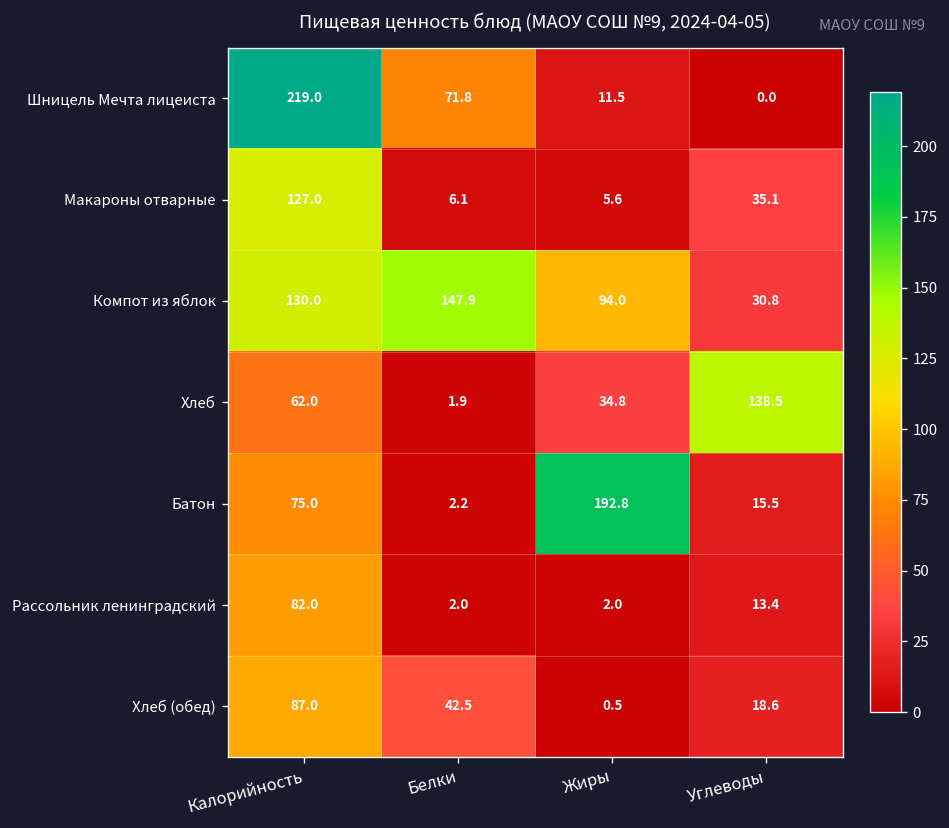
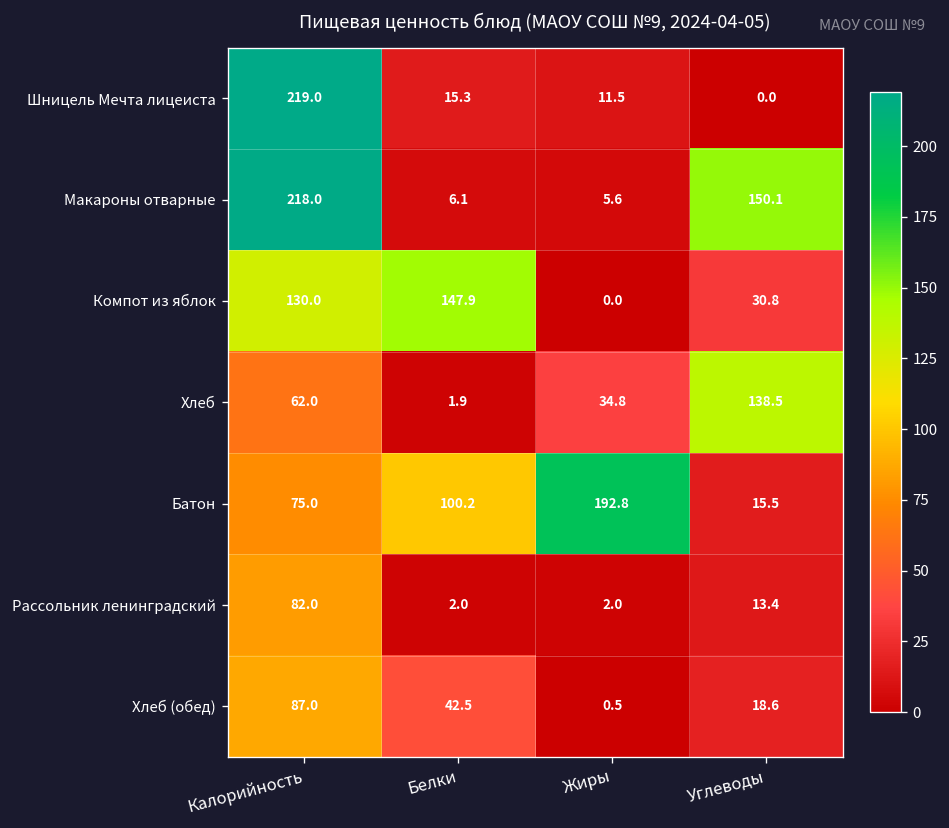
Шницель Мечта лицеиста, Белки: 71.8 -> 15.3
Макароны отварные, Калорийность: 127.0 -> 218.0
Макароны отварные, Углеводы: 35.1 -> 150.1
Компот из яблок, Жиры: 94.0 -> 0.0
Батон, Белки: 2.2 -> 100.2
